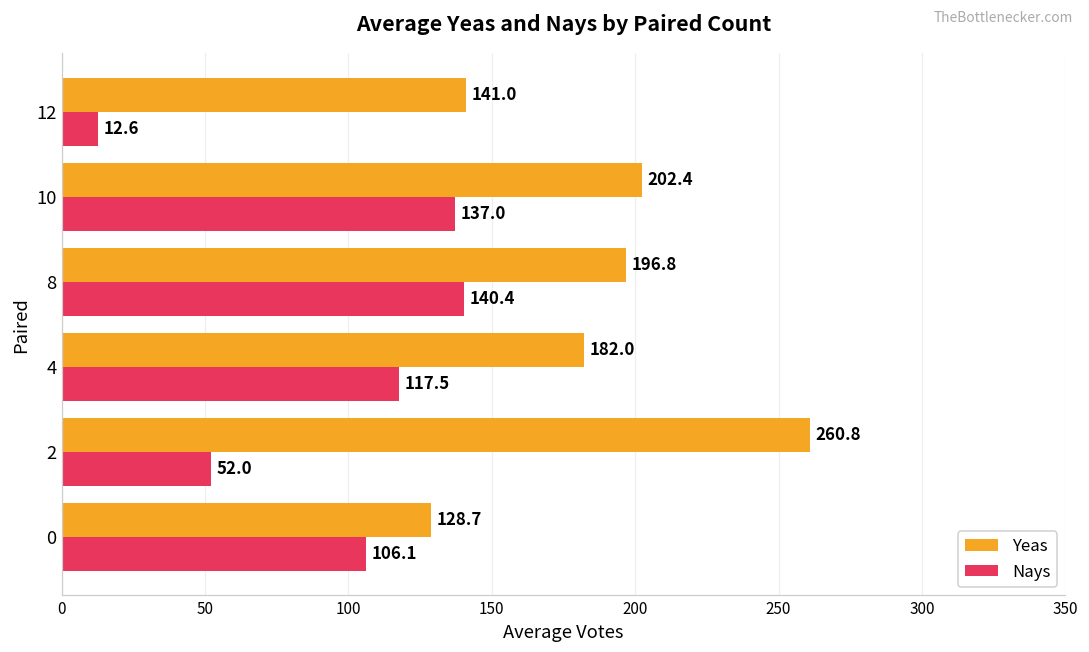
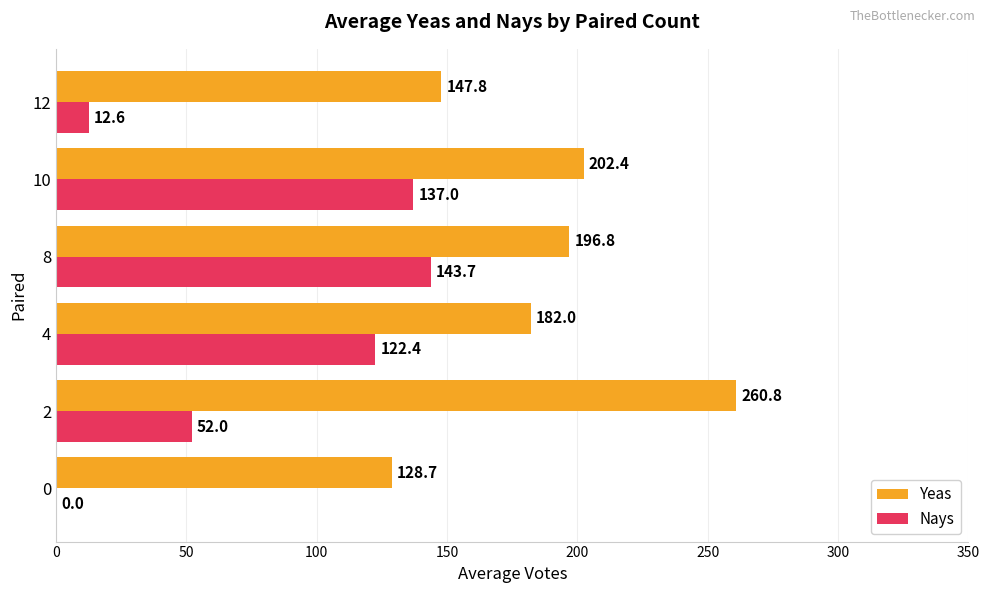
Yeas, 12: 141.0 -> 147.8
Nays, 8: 140.4 -> 143.7
Nays, 4: 117.5 -> 122.4
Nays, 0: 106.1 -> 0.0
